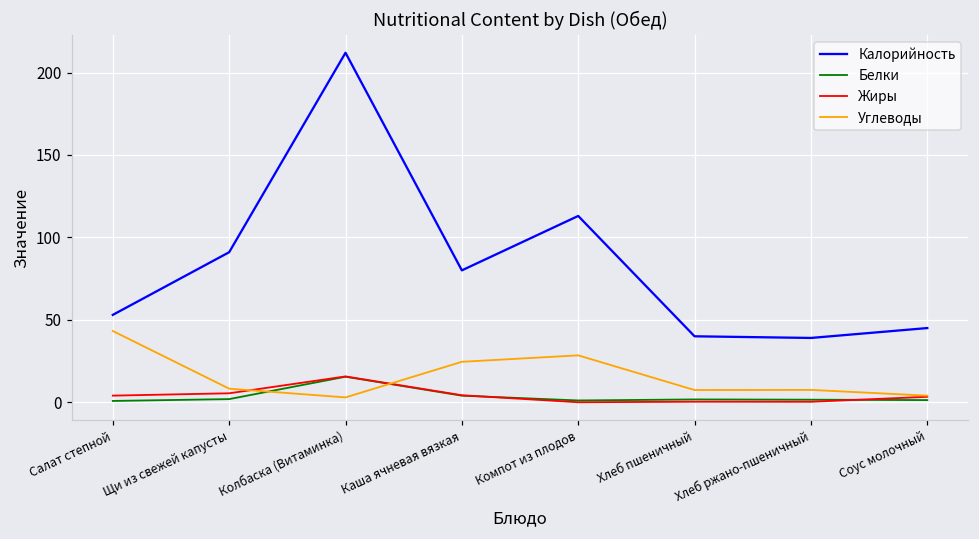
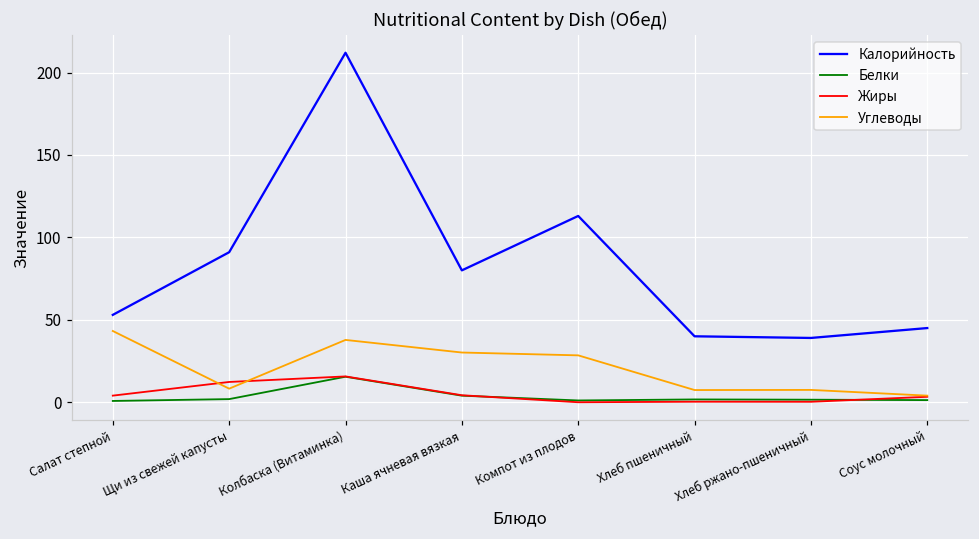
Жиры, Щи из свежей капусты: 5 -> 12
Углеводы, Колбаска (Витаминка): 3 -> 38
Углеводы, Каша ячневая вязкая: 25 -> 30
